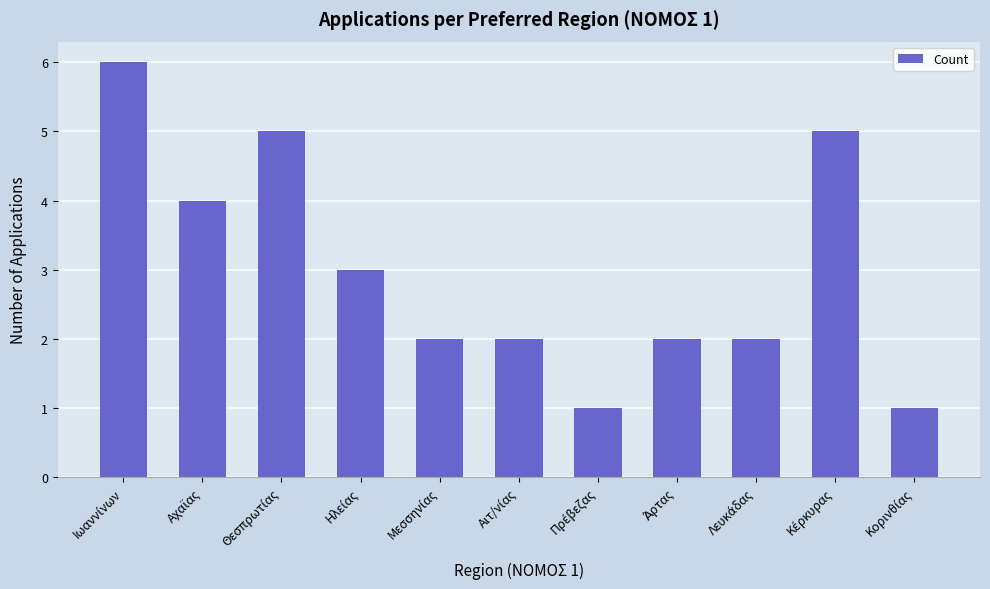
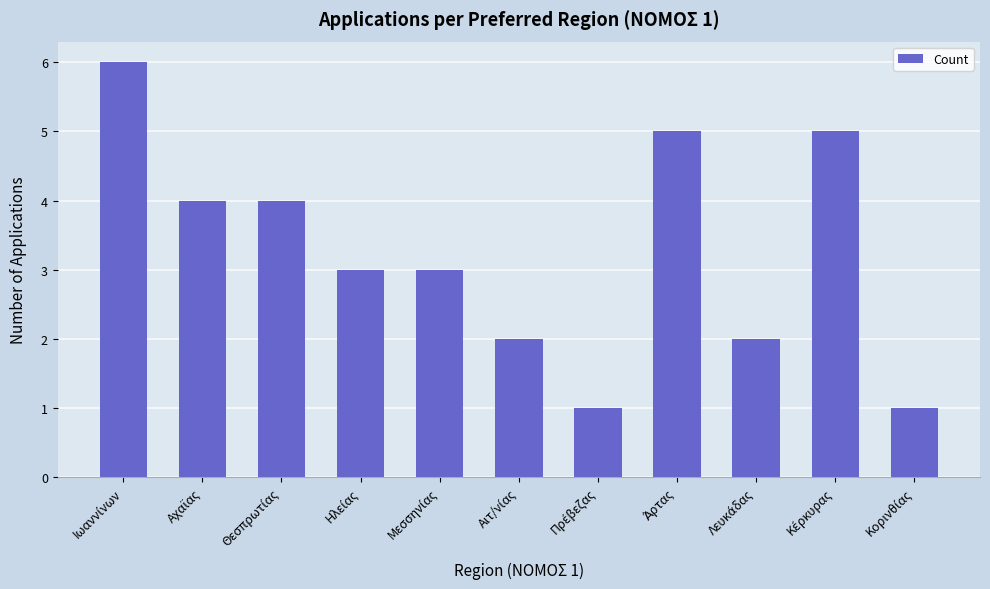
Θεσπρωτίας: 5 -> 4
Μεσσηνίας: 2 -> 3
Άρτας: 2 -> 5
